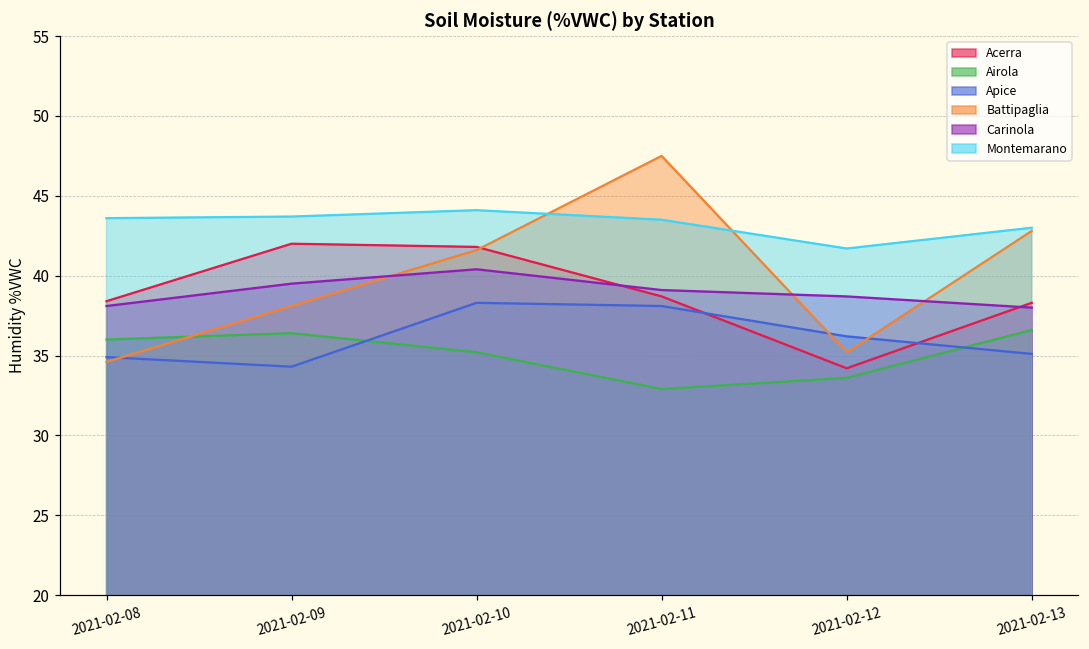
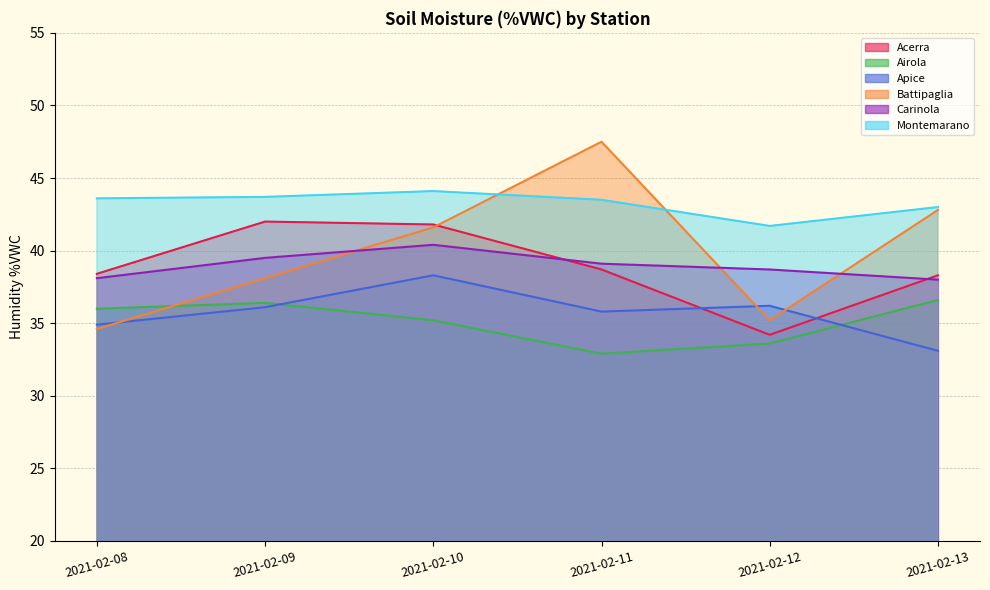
Apice, 2021-02-09: 34.3 -> 36.1
Apice, 2021-02-11: 38.1 -> 35.8
Apice, 2021-02-13: 35.1 -> 33.1
